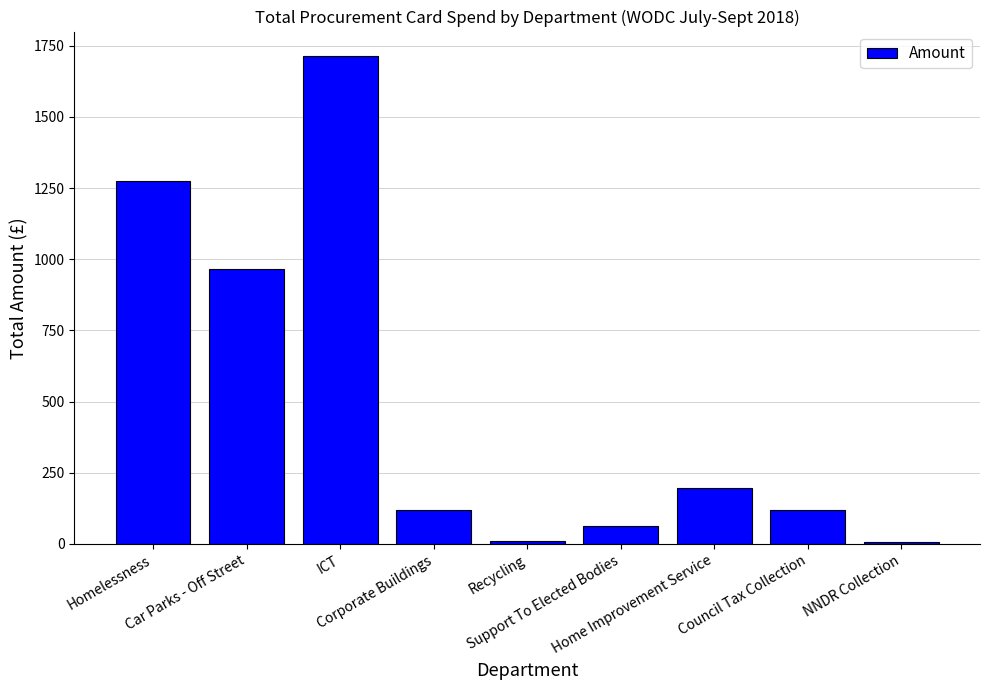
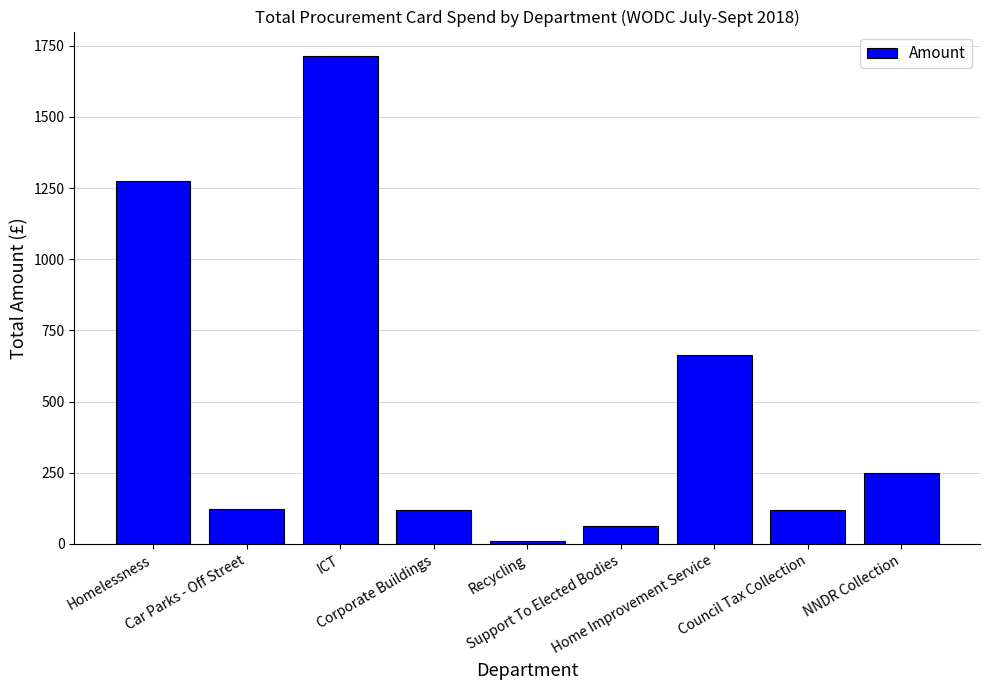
Car Parks - Off Street: 960 -> 120
Home Improvement Service: 200 -> 660
NNDR Collection: 10 -> 250
